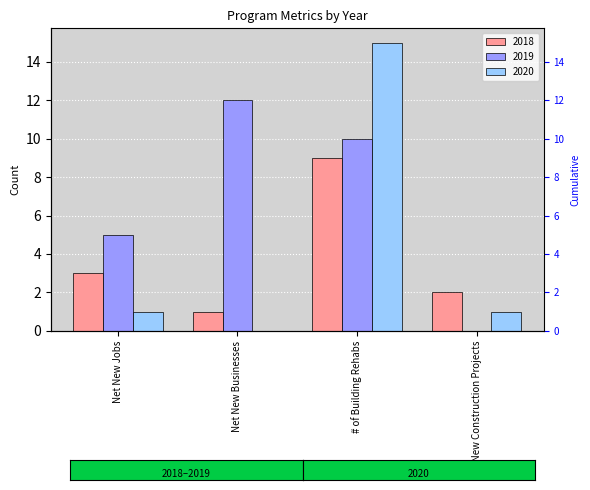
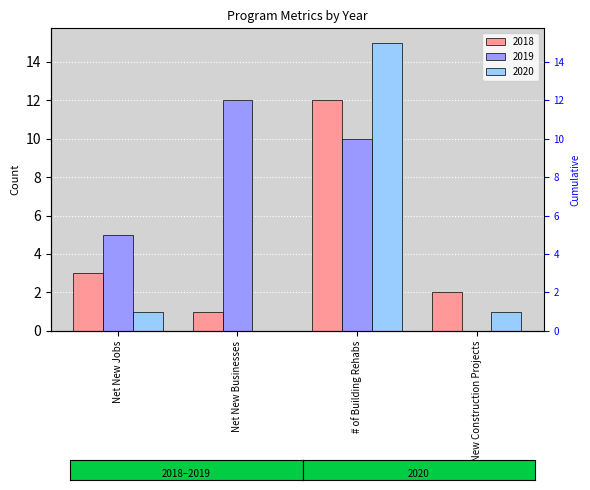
2018, # of Building Rehabs: 9 -> 12
